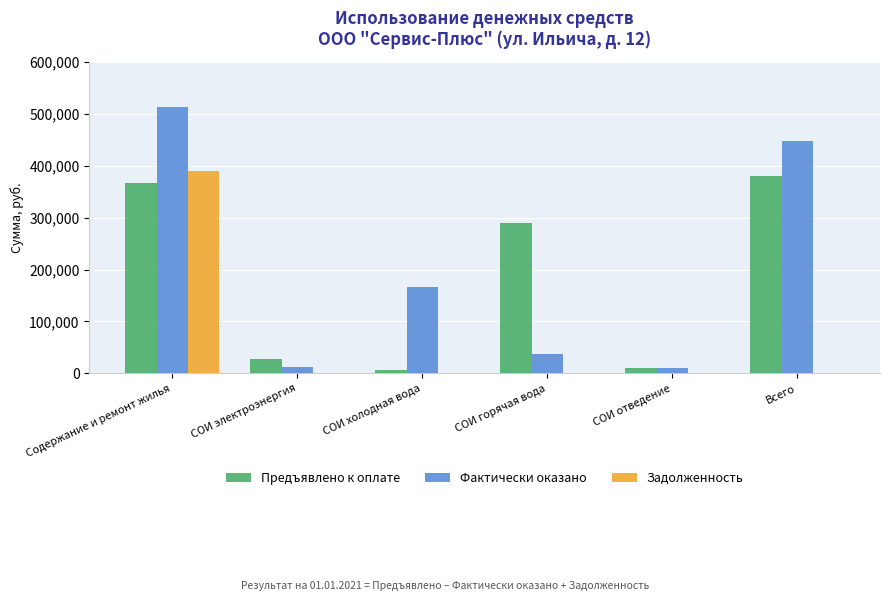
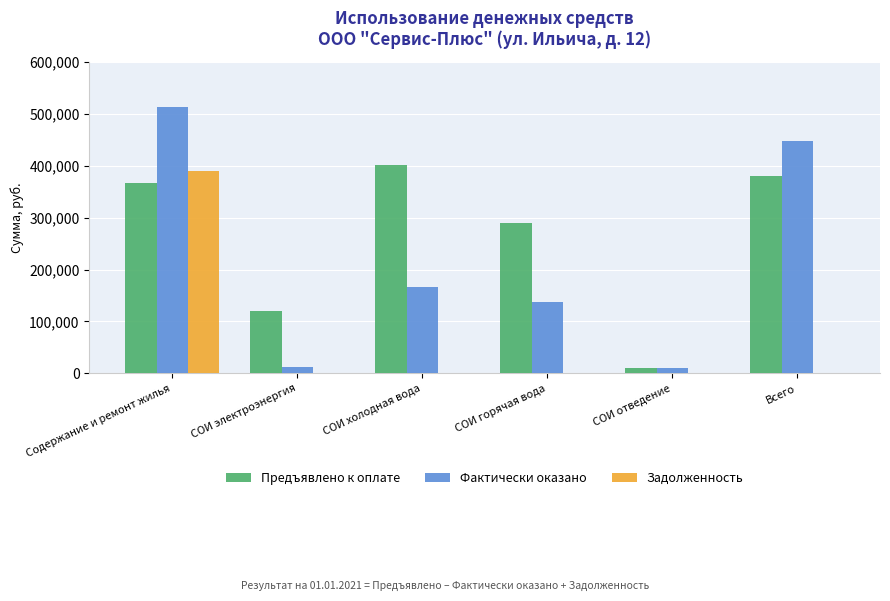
Предъявлено к оплате, СОИ электроэнергия: 30,000 -> 120,000
Предъявлено к оплате, СОИ холодная вода: 10,000 -> 400,000
Фактически оказано, СОИ горячая вода: 40,000 -> 140,000
